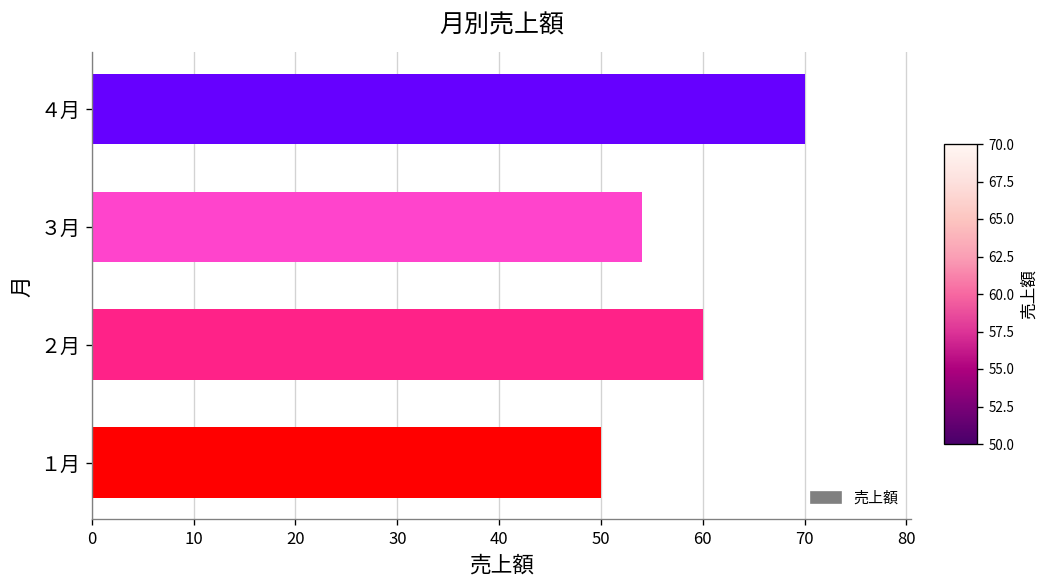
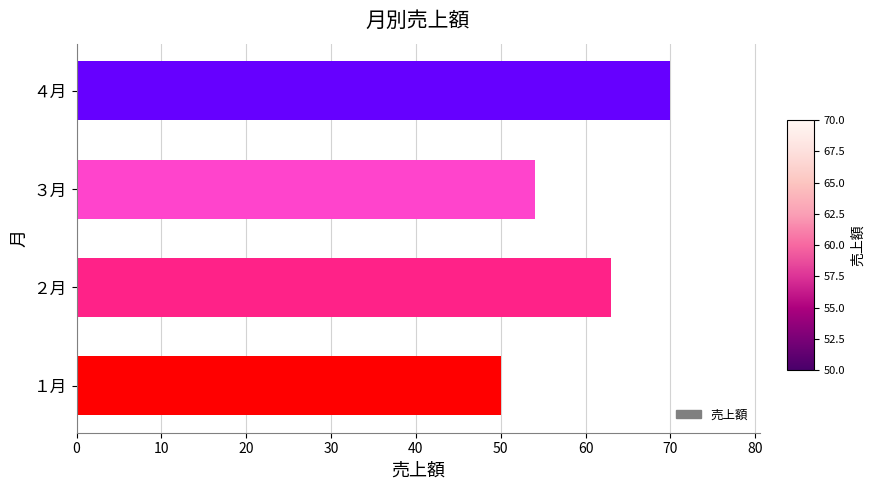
２月: 60 -> 63
